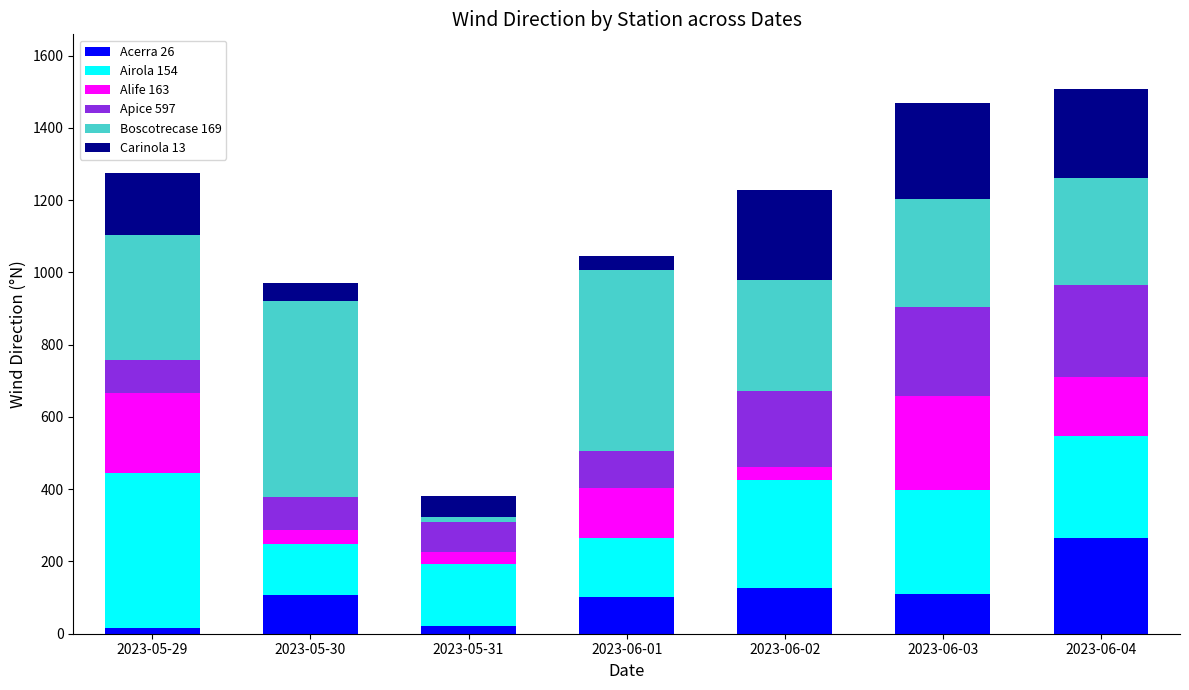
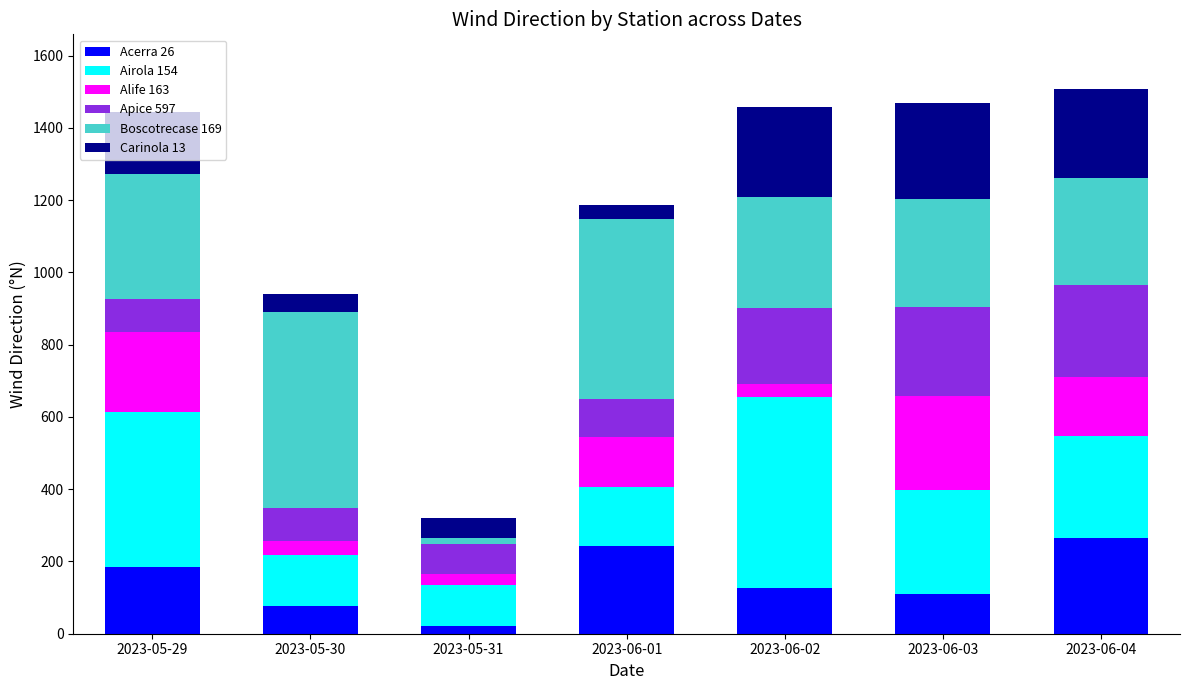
Acerra 26, 2023-05-29: 20 -> 180
Acerra 26, 2023-05-30: 110 -> 80
Airola 154, 2023-05-31: 170 -> 110
Acerra 26, 2023-06-01: 100 -> 240
Airola 154, 2023-06-02: 300 -> 530
